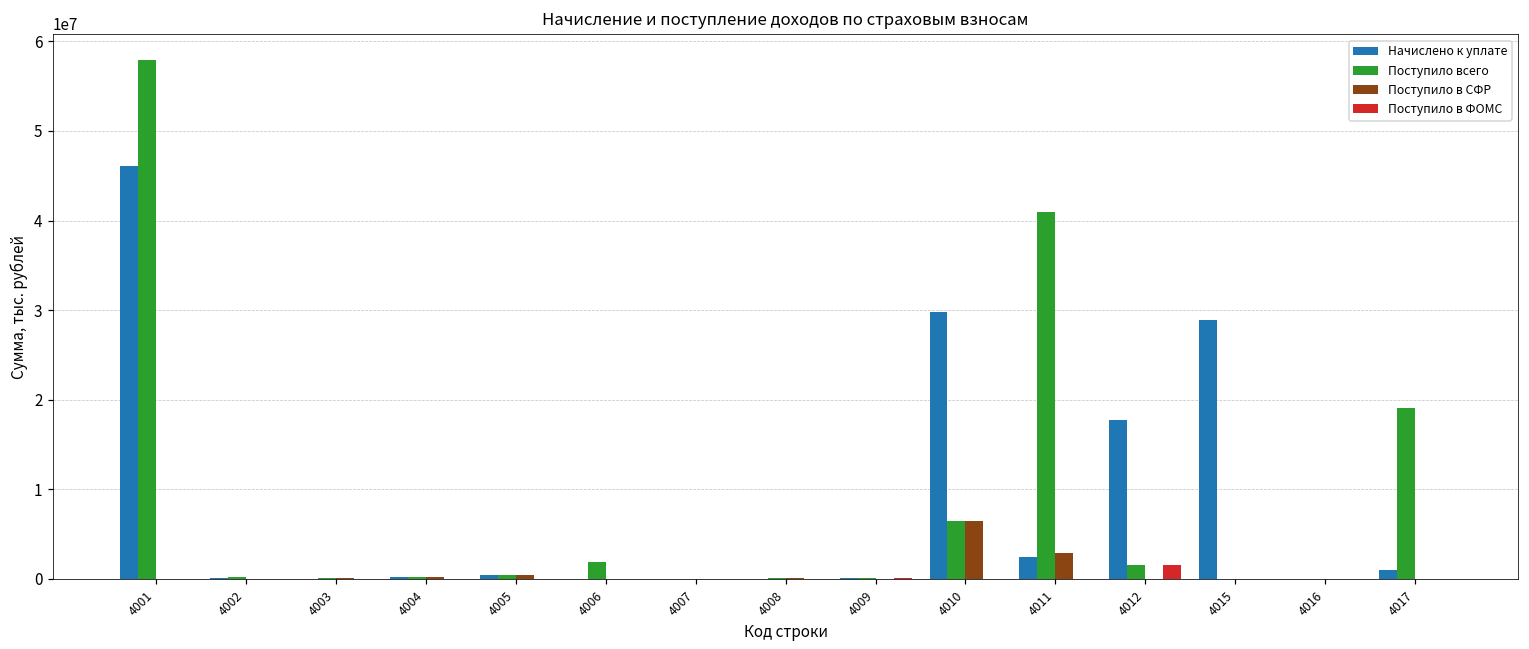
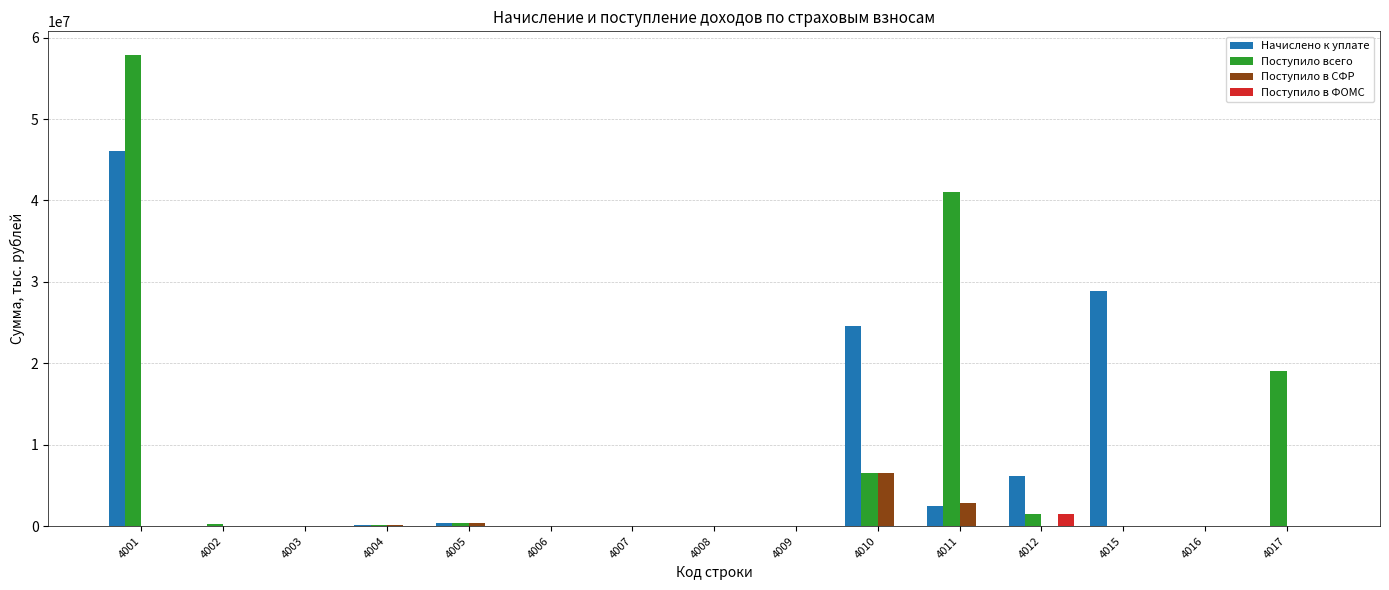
Поступило всего, 4006: 2000000 -> 0
Начислено к уплате, 4010: 30000000 -> 25000000
Начислено к уплате, 4012: 18000000 -> 6000000
Начислено к уплате, 4017: 1000000 -> 0
